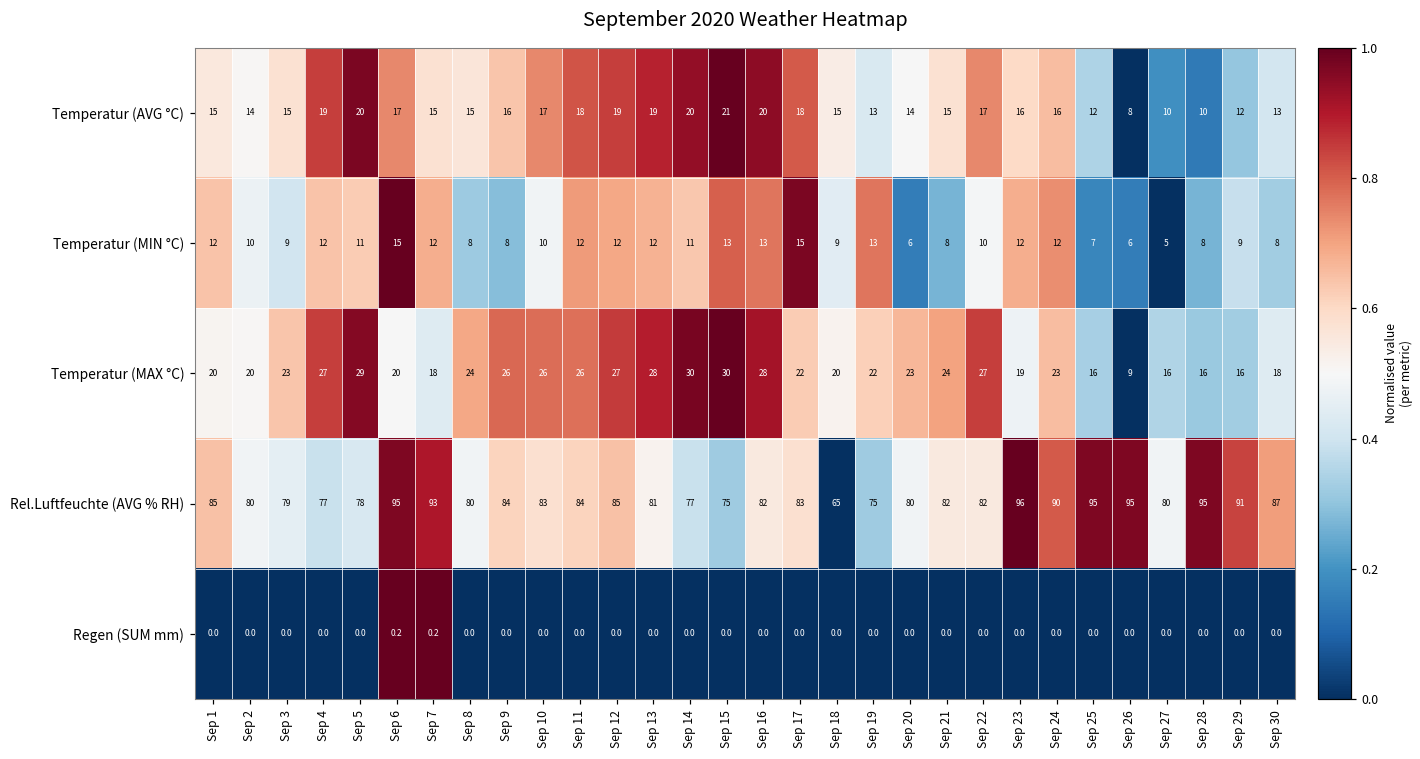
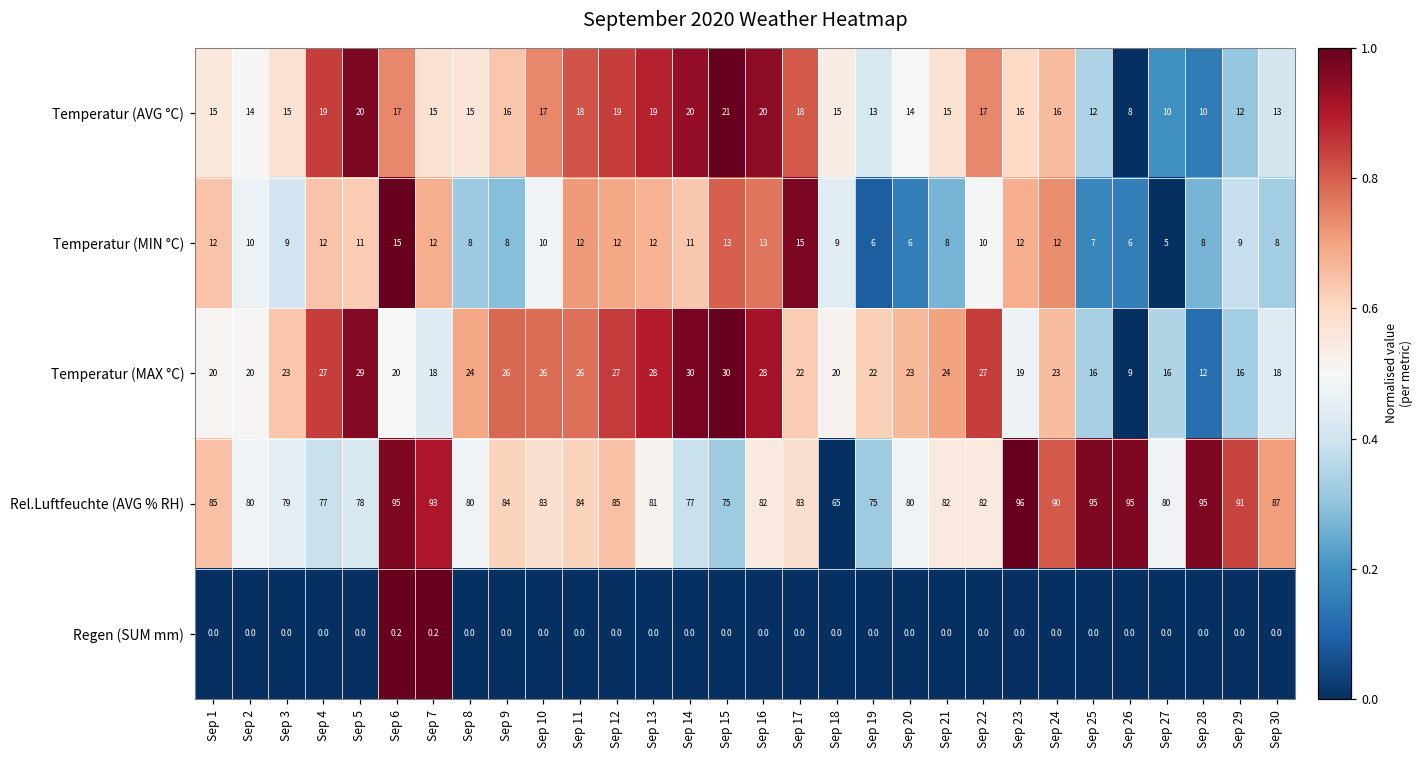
Temperatur (MIN °C), Sep 19: 13 -> 6
Temperatur (MAX °C), Sep 28: 16 -> 12
